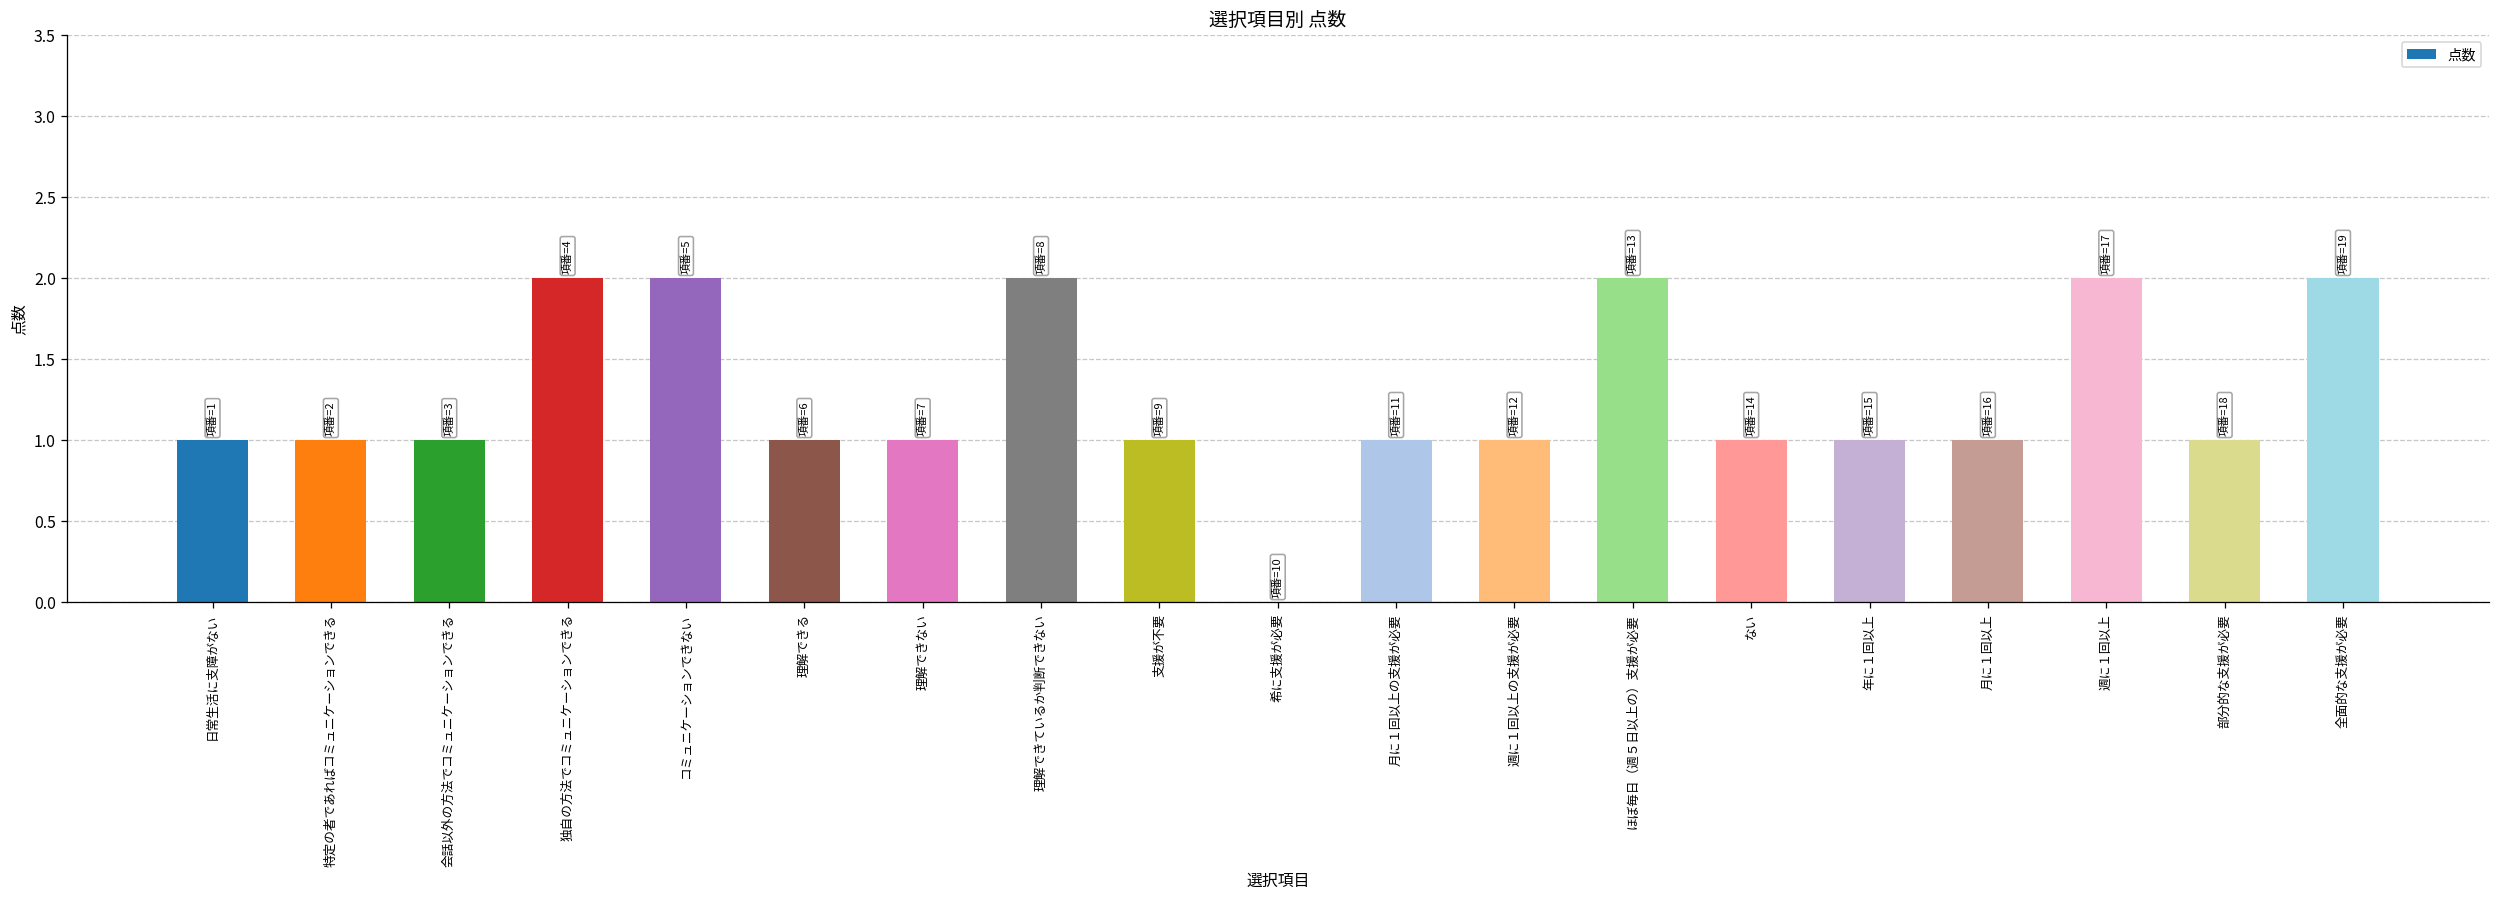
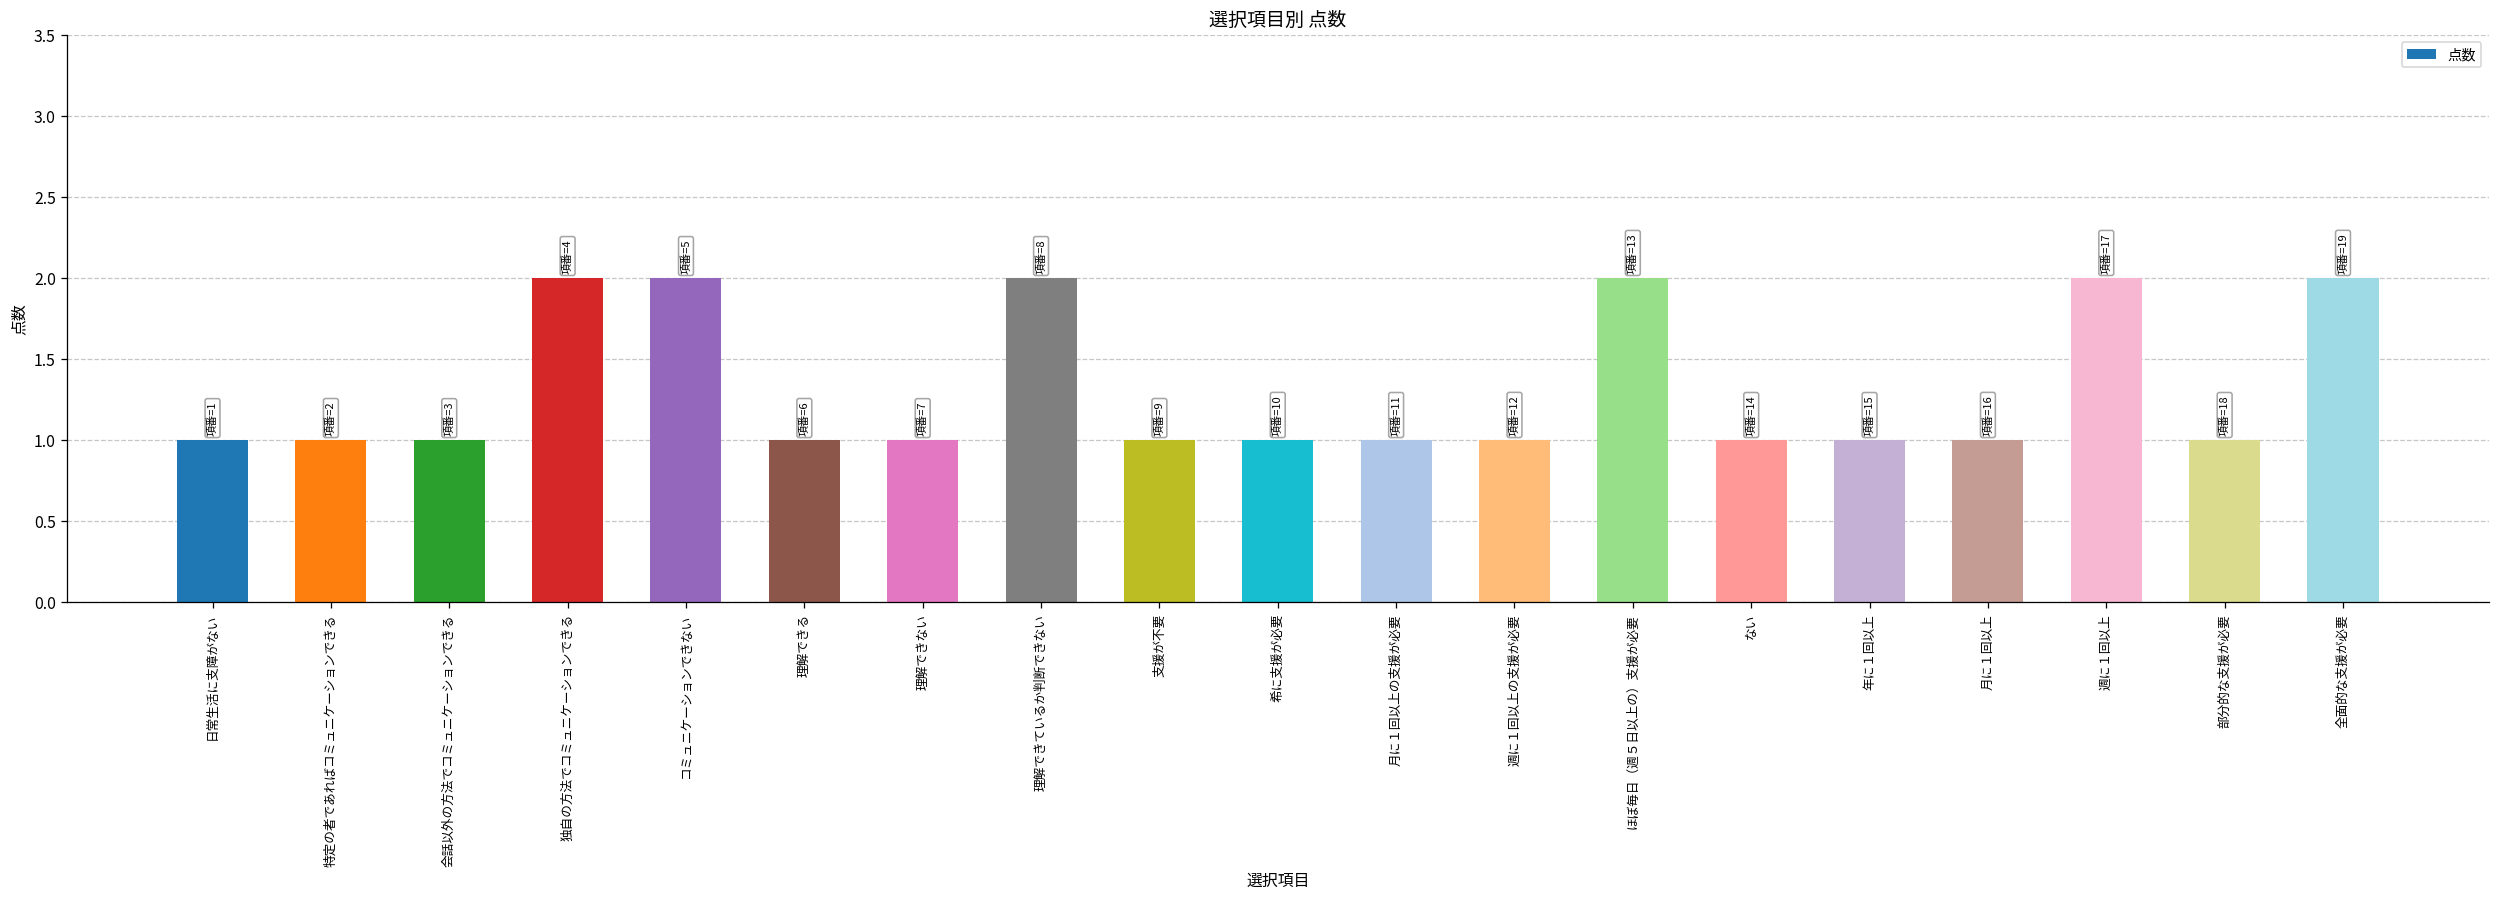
希に支援が必要: 0 -> 1
